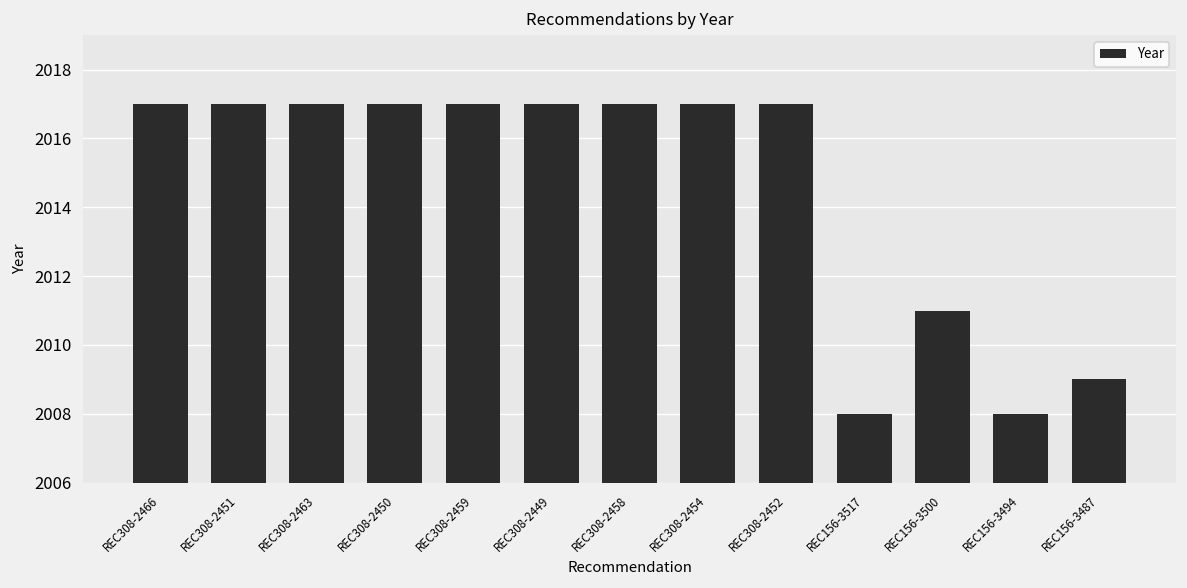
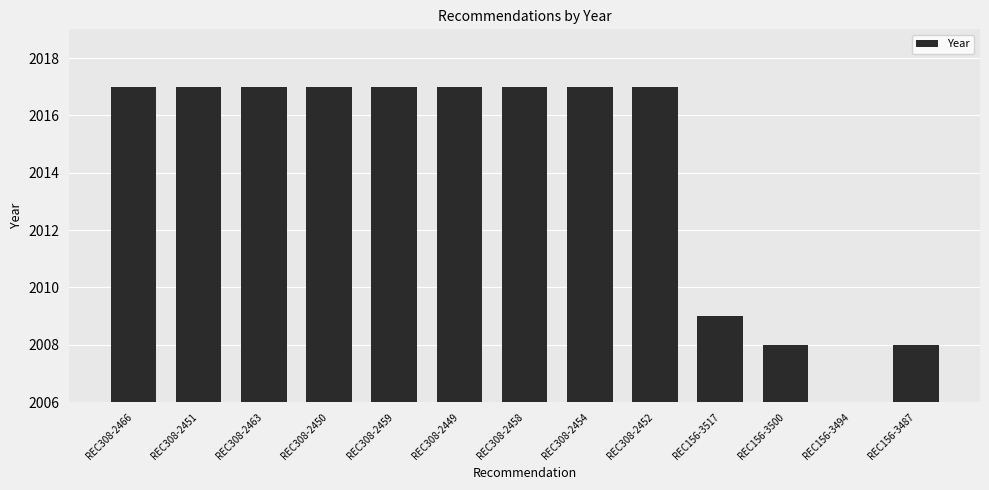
REC156-3517: 2008 -> 2009
REC156-3500: 2011 -> 2008
REC156-3494: 2008 -> 2006
REC156-3487: 2009 -> 2008
